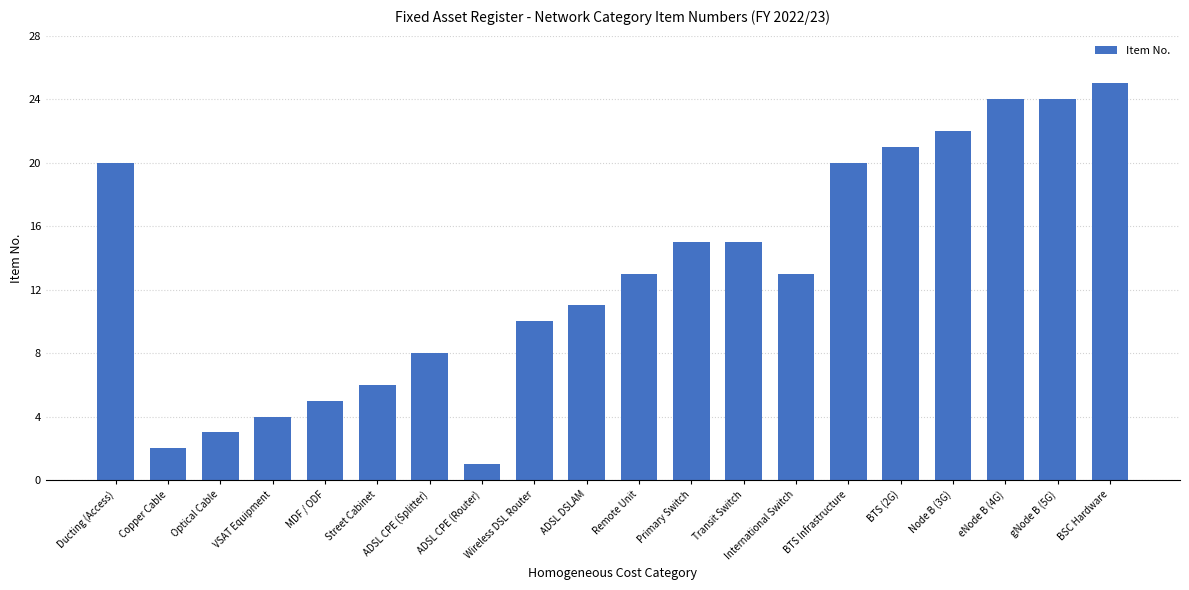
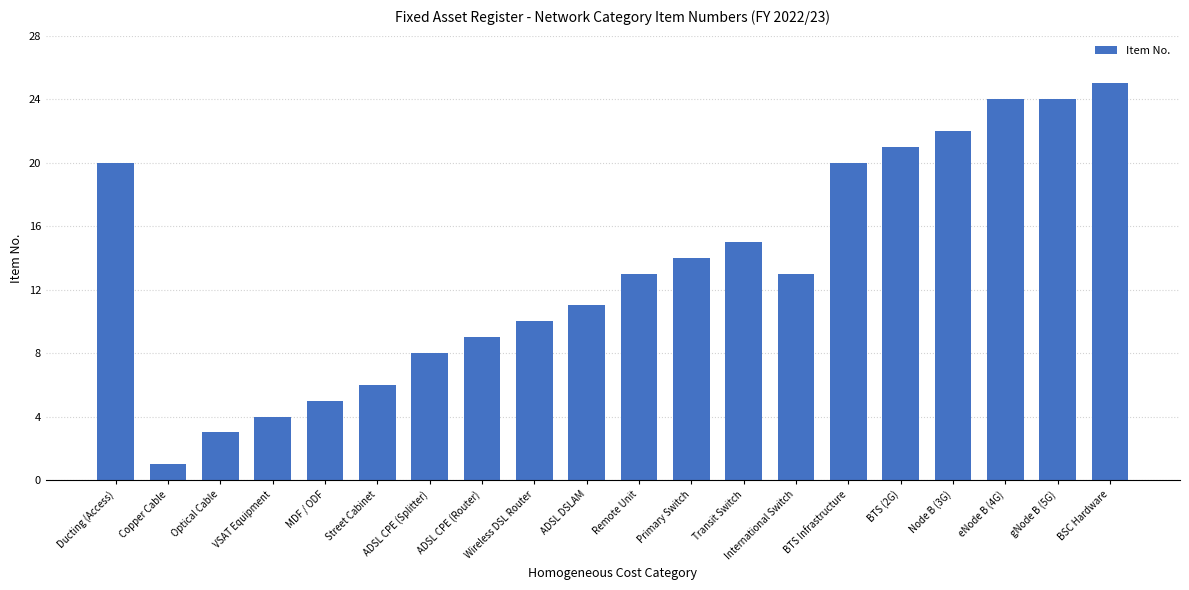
Copper Cable: 2 -> 1
ADSL CPE (Router): 1 -> 9
Primary Switch: 15 -> 14
